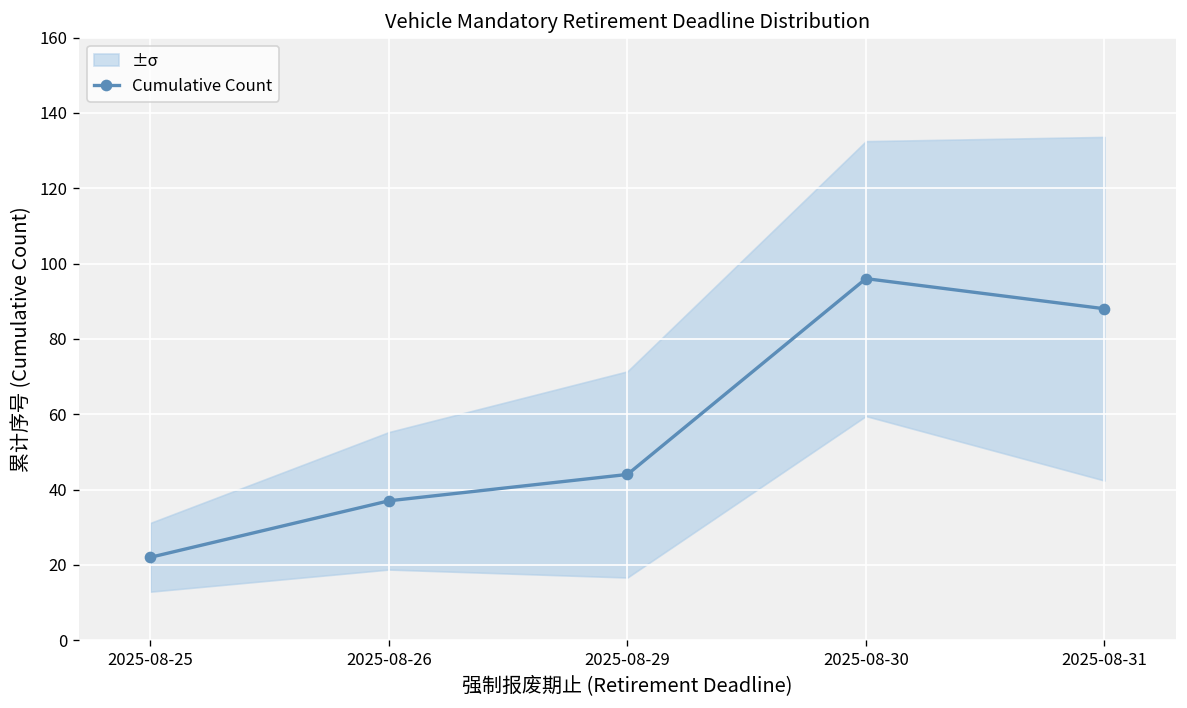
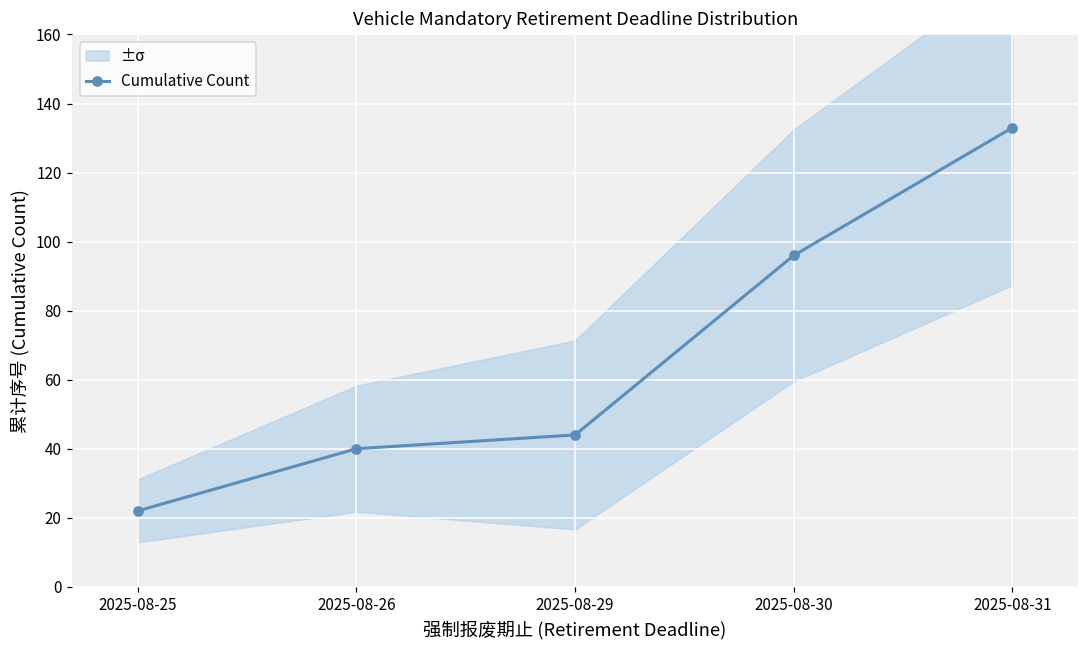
Cumulative Count, 2025-08-26: 37 -> 40
Cumulative Count, 2025-08-31: 88 -> 133
